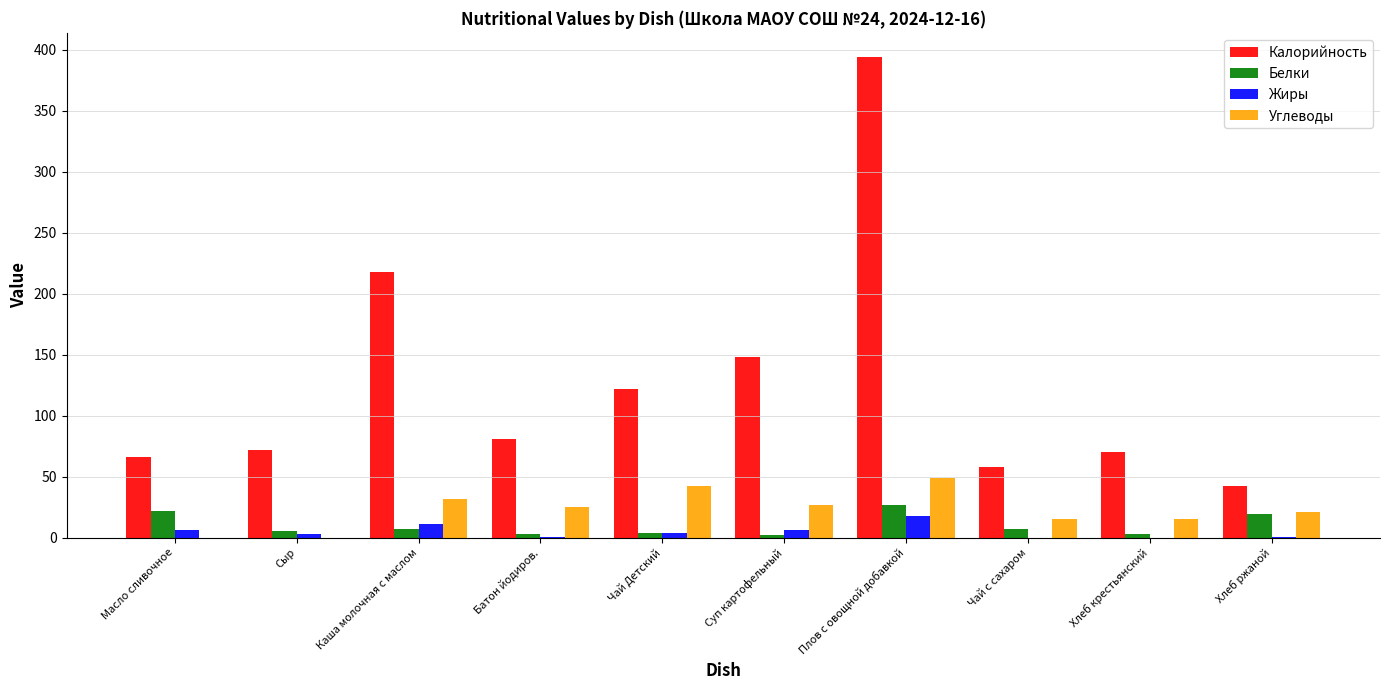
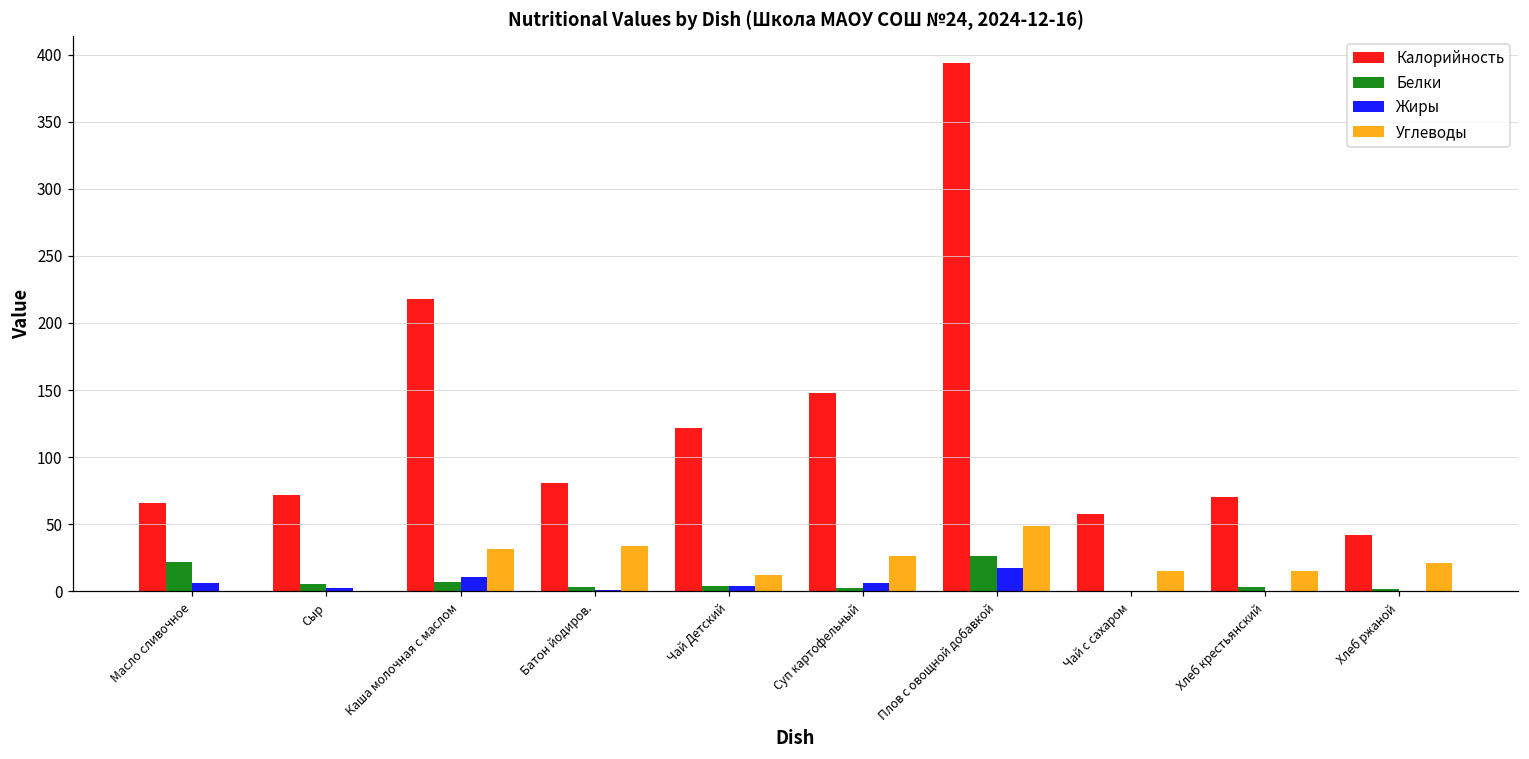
Углеводы, Батон йодиров.: 25 -> 34
Углеводы, Чай Детский: 43 -> 12
Белки, Чай с сахаром: 7 -> 0
Белки, Хлеб ржаной: 19 -> 2
